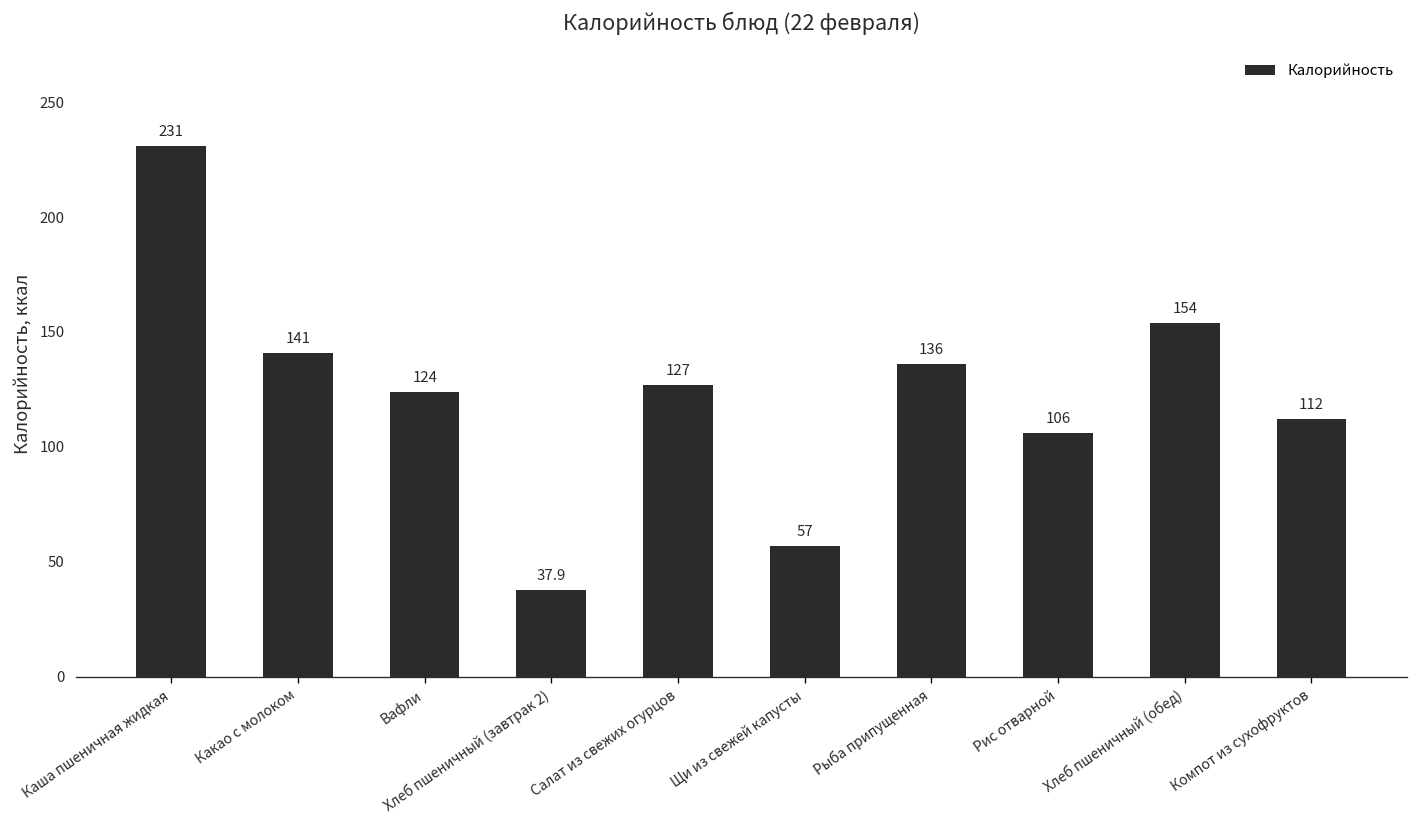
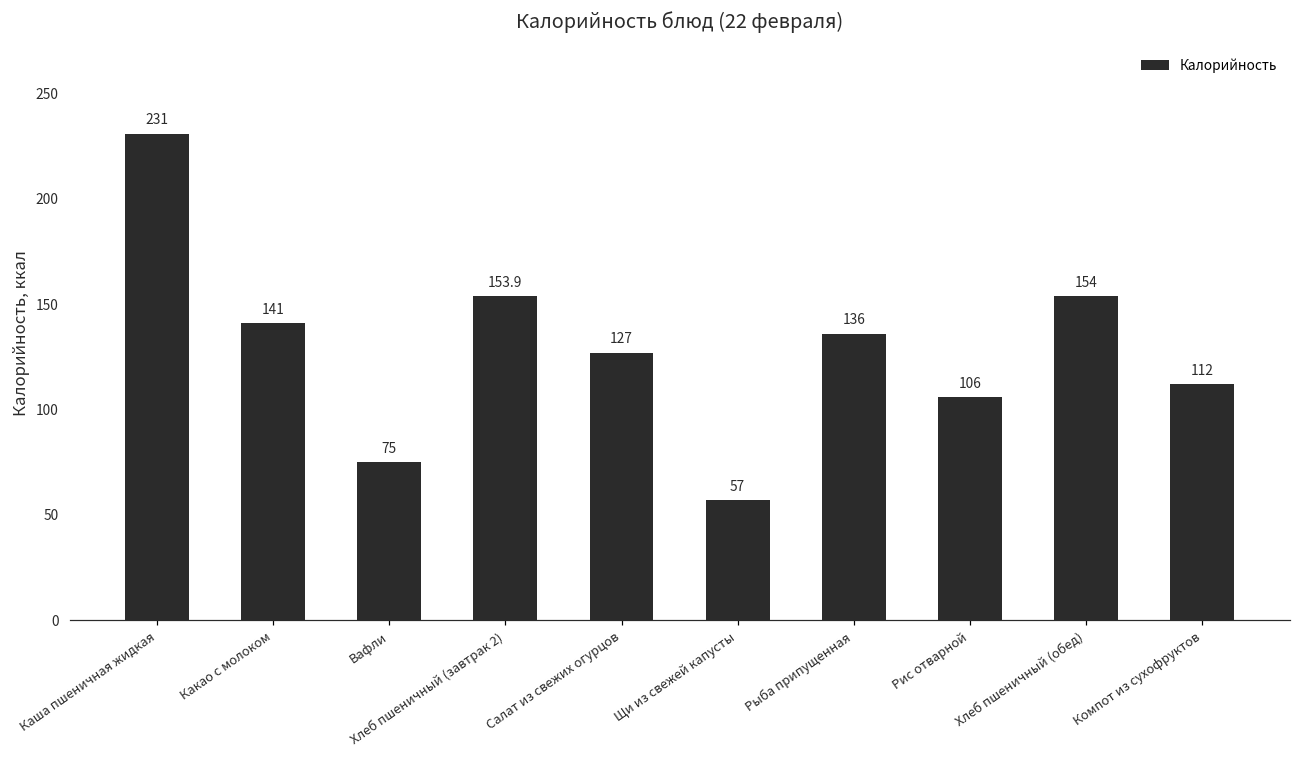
Вафли: 124 -> 75
Хлеб пшеничный (завтрак 2): 37.9 -> 153.9
